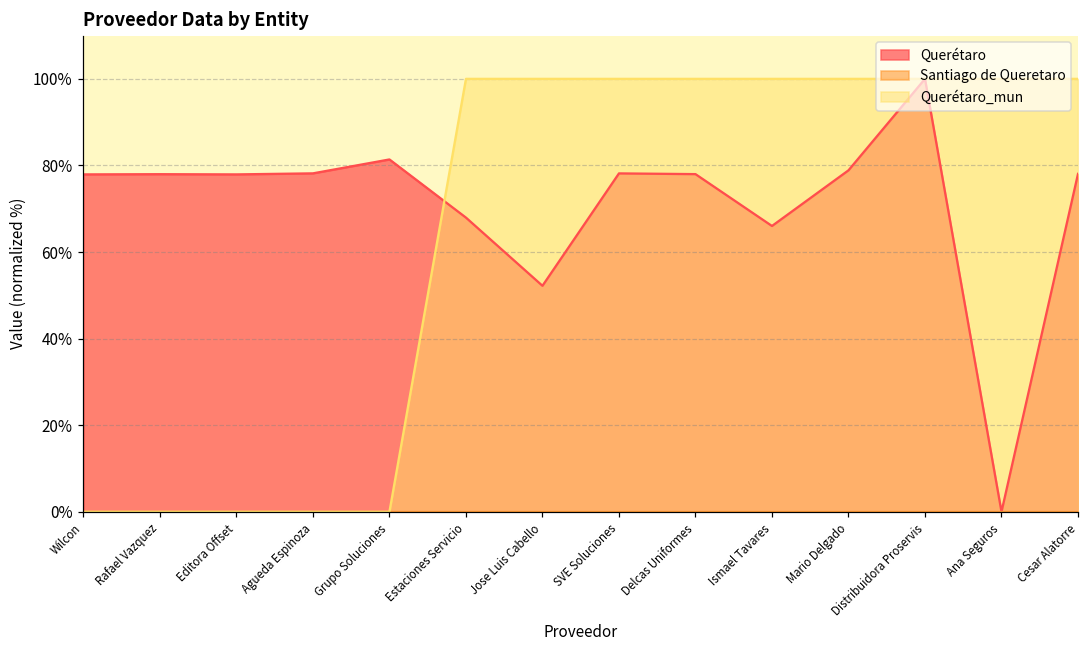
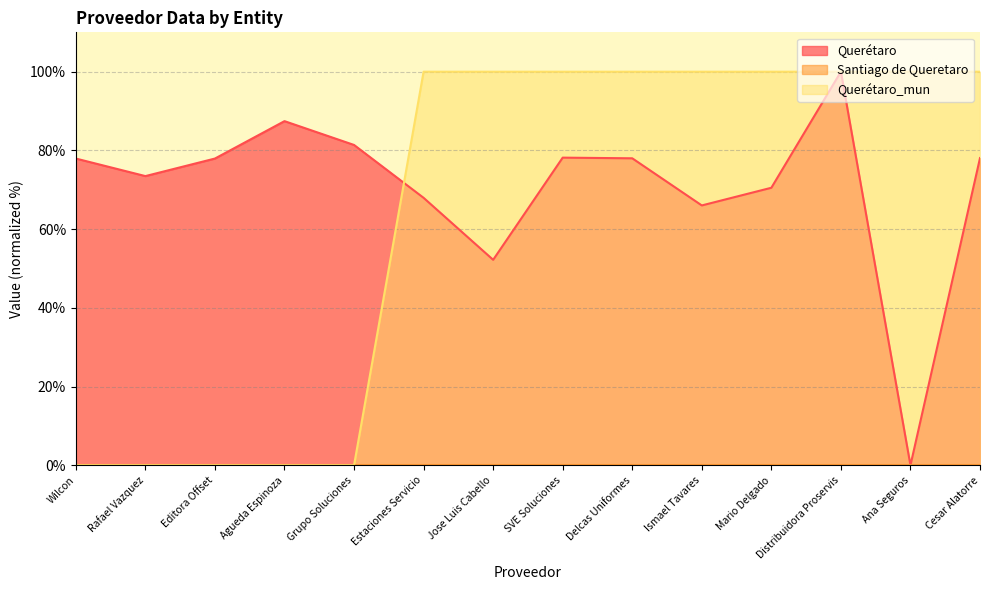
Querétaro, Rafael Vazquez: 78% -> 73%
Querétaro, Agueda Espinoza: 78% -> 87%
Querétaro, Mario Delgado: 79% -> 71%
